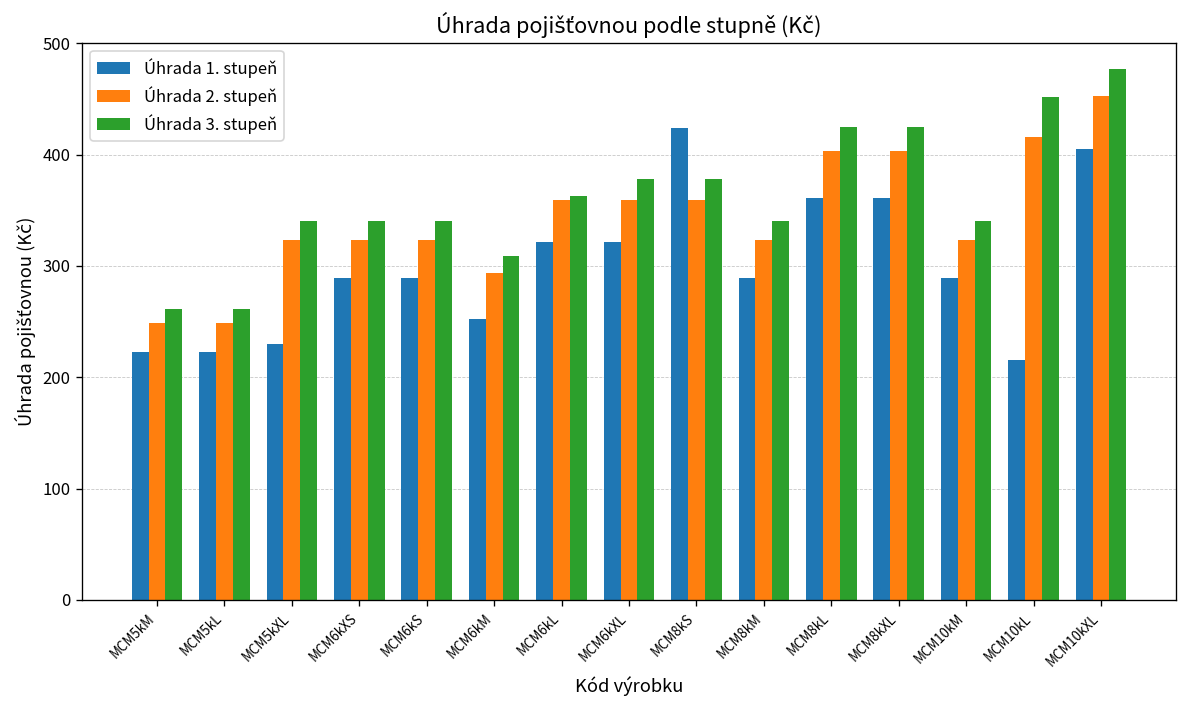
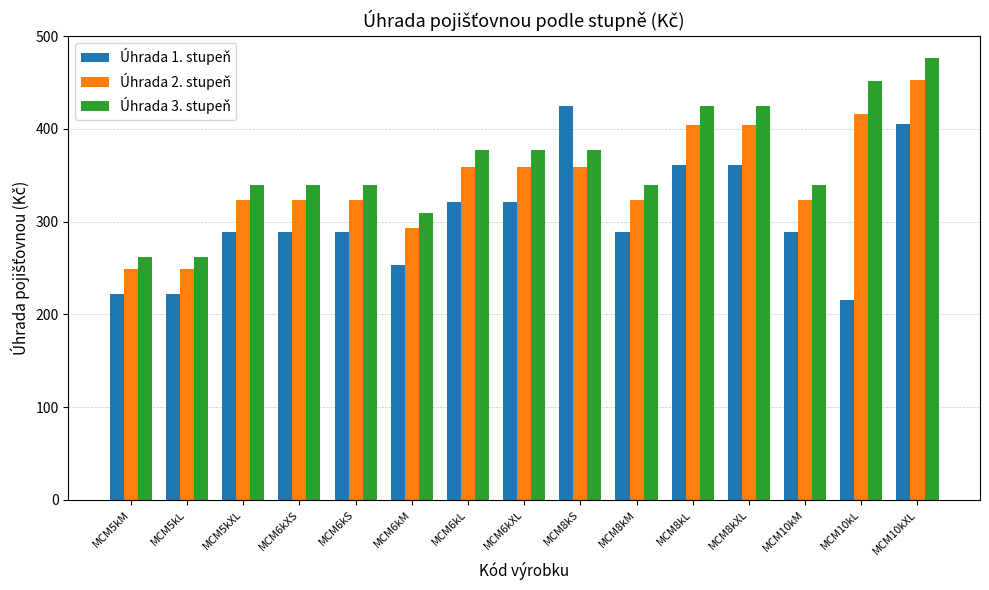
Úhrada 1. stupeň, MCM5kXL: 230 -> 290
Úhrada 3. stupeň, MCM6kL: 360 -> 380
